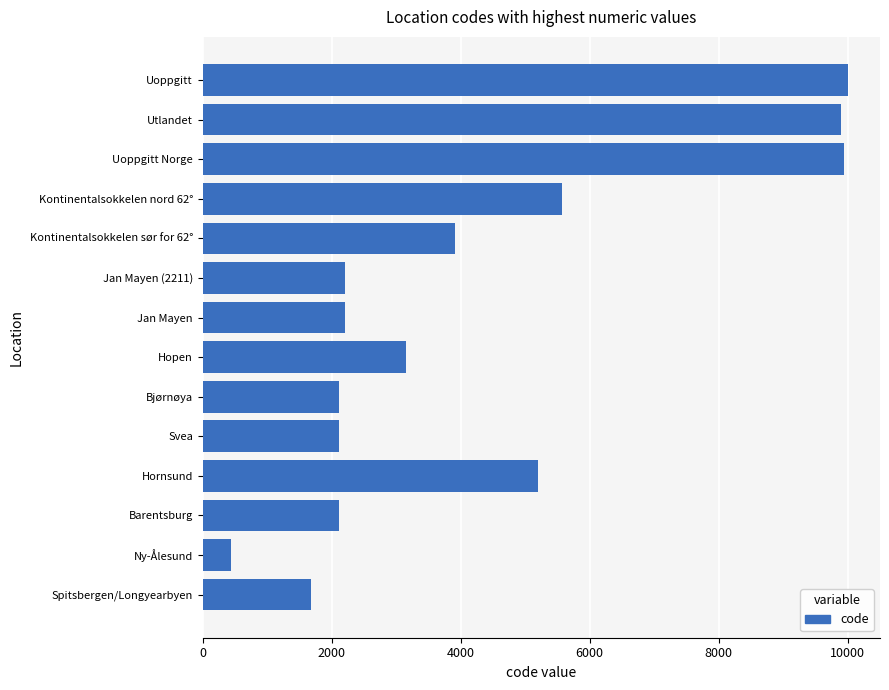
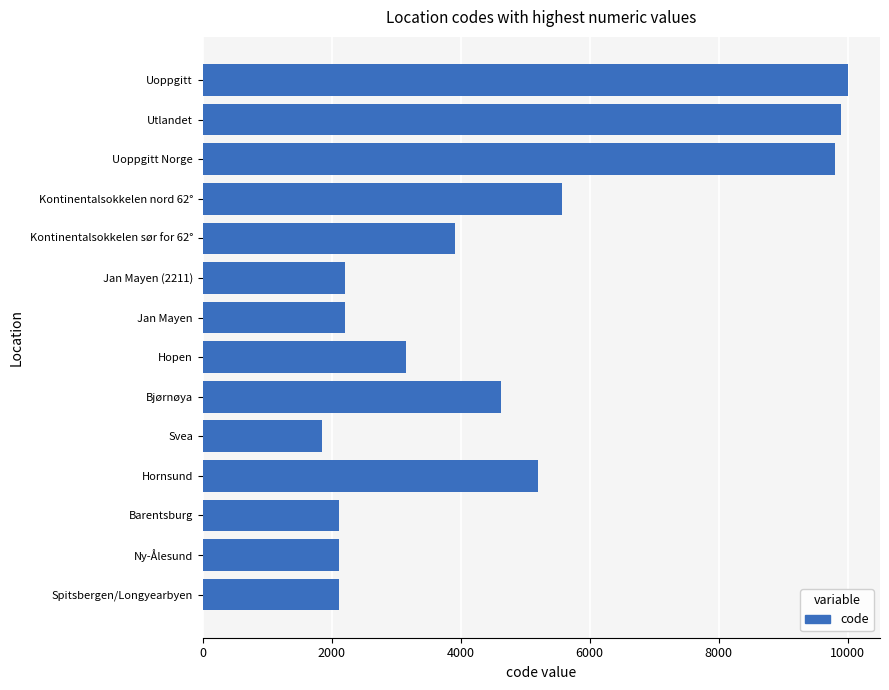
Uoppgitt Norge: 9900 -> 9800
Bjørnøya: 2100 -> 4600
Svea: 2100 -> 1800
Ny-Ålesund: 400 -> 2100
Spitsbergen/Longyearbyen: 1700 -> 2100
